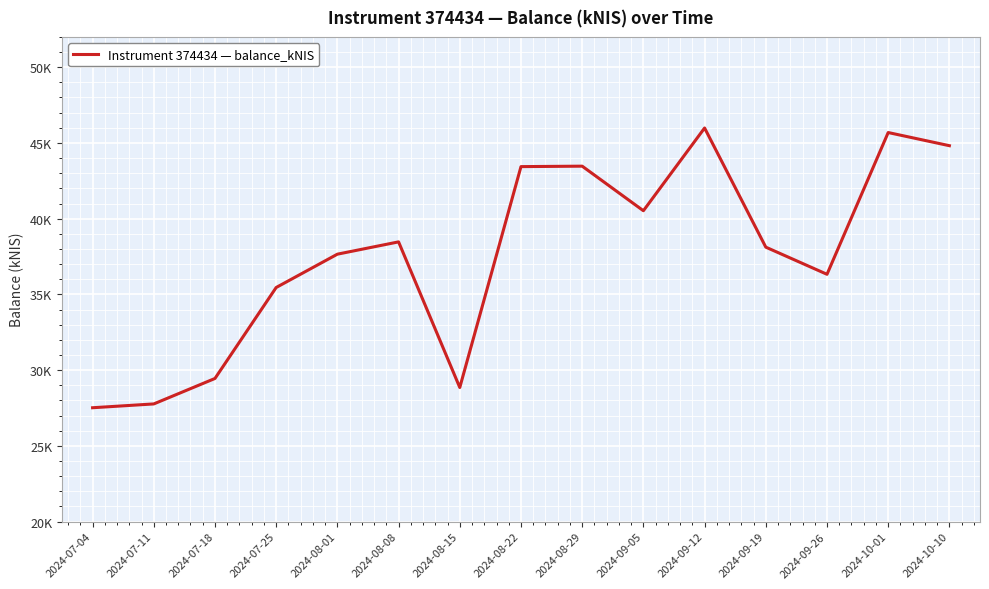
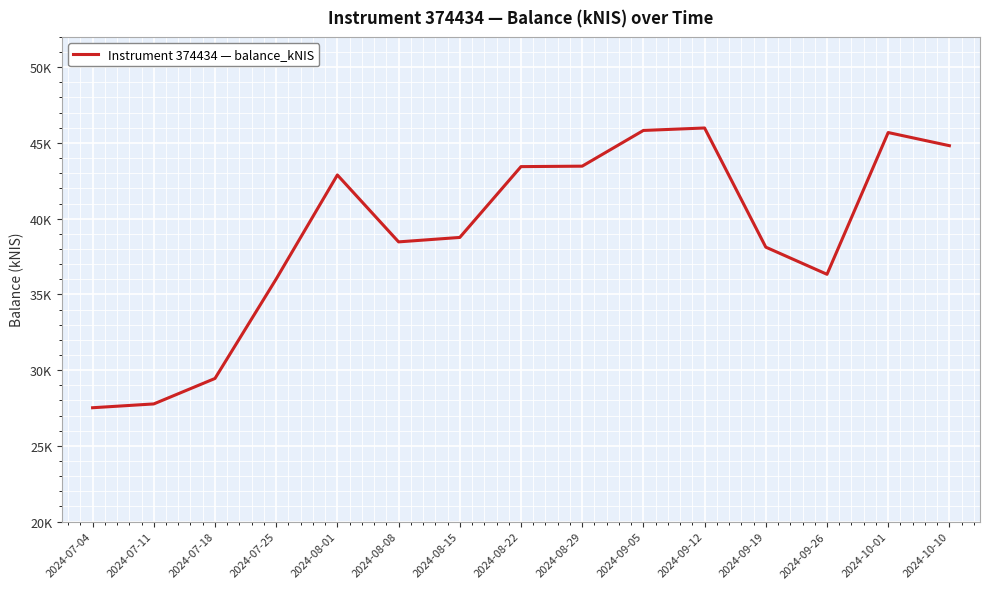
2024-07-25: 35500 -> 36000
2024-08-01: 37700 -> 42900
2024-08-15: 28900 -> 38800
2024-09-05: 40500 -> 45800
